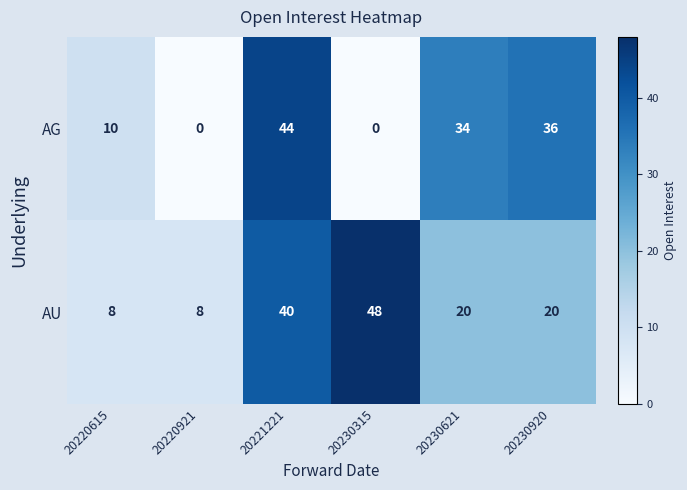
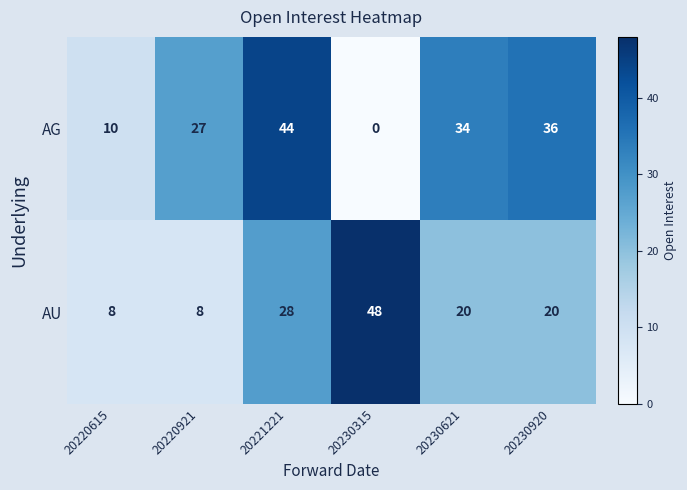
AG, 20220921: 0 -> 27
AU, 20221221: 40 -> 28
